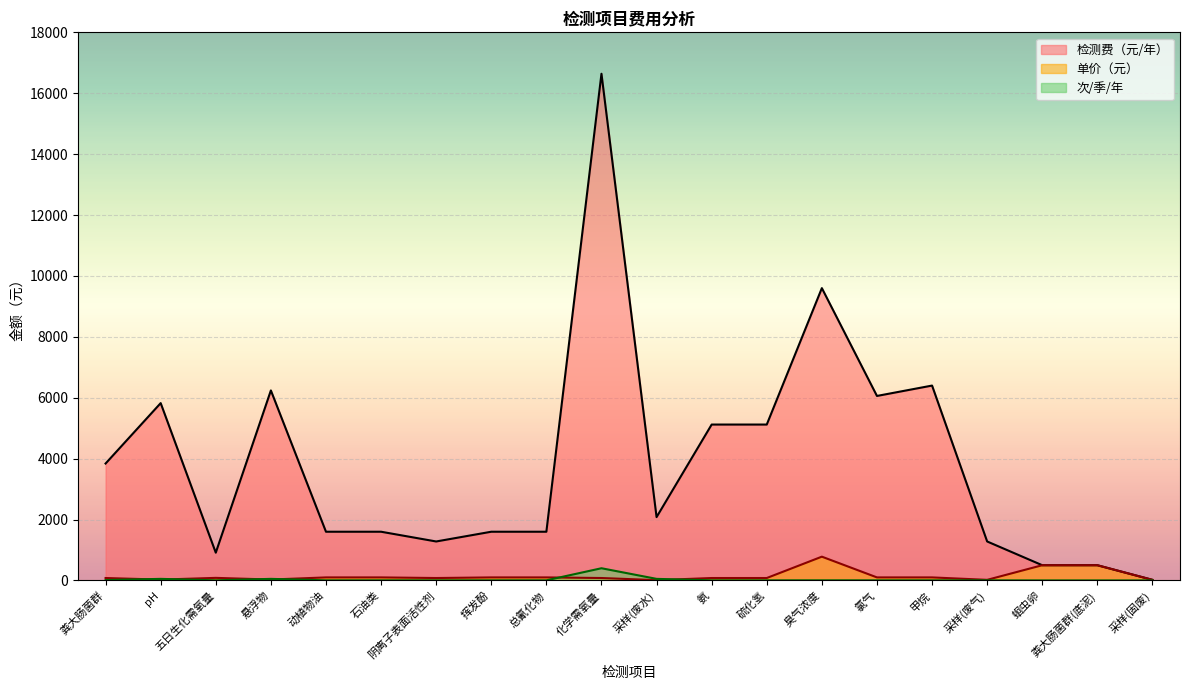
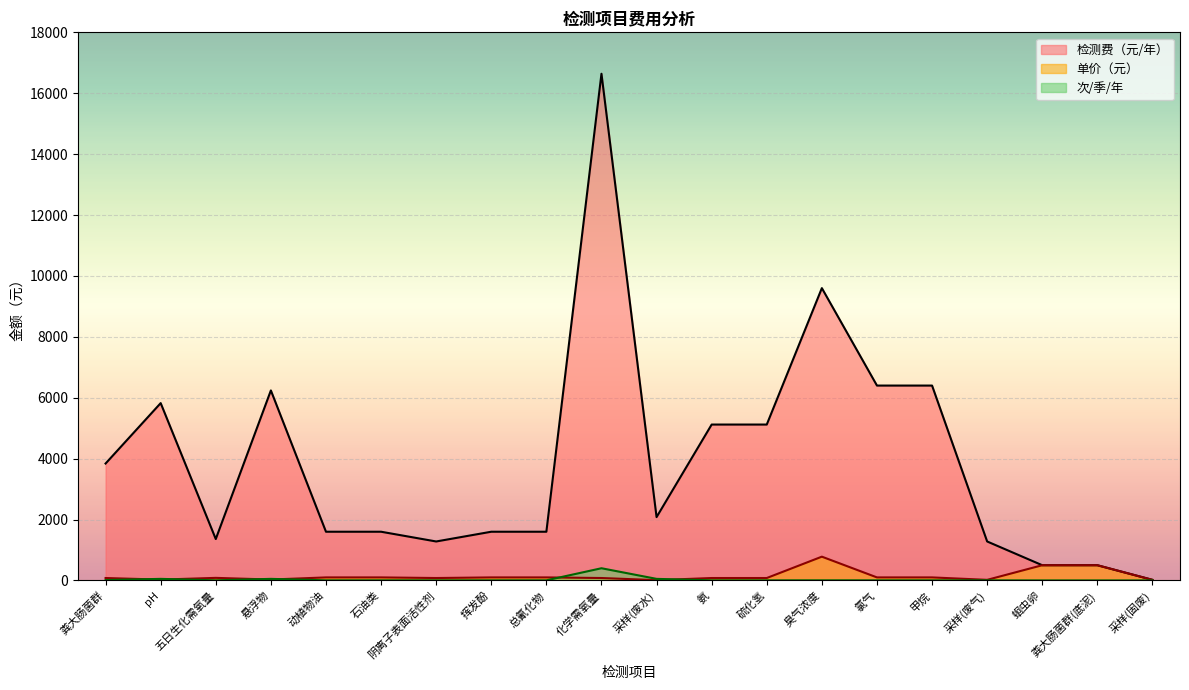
检测费（元/年）, 五日生化需氧量: 900 -> 1400
检测费（元/年）, 氯气: 6100 -> 6400
